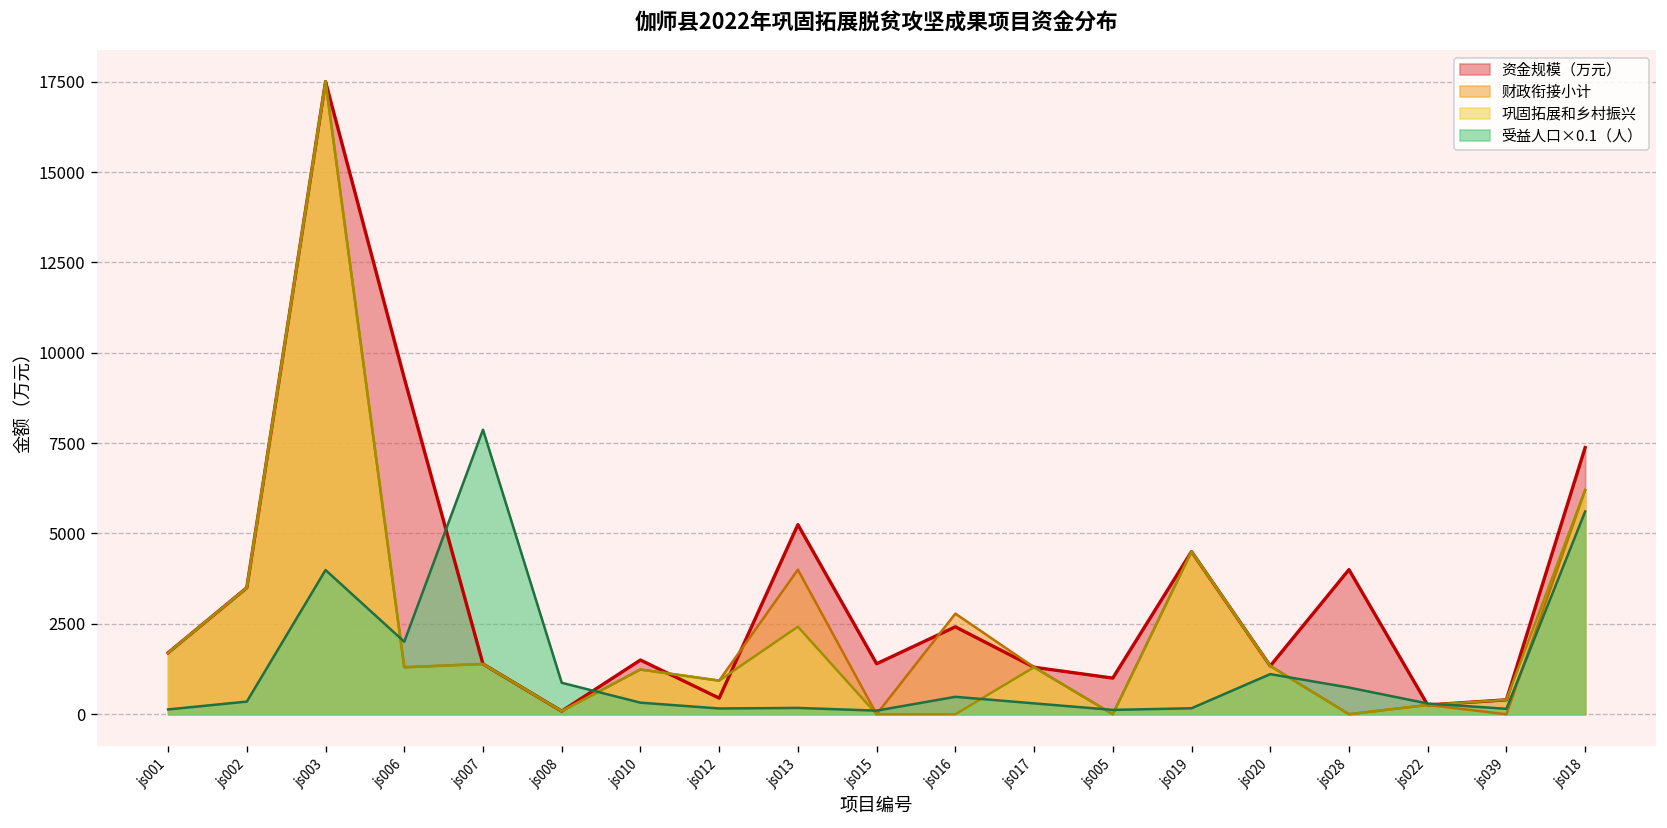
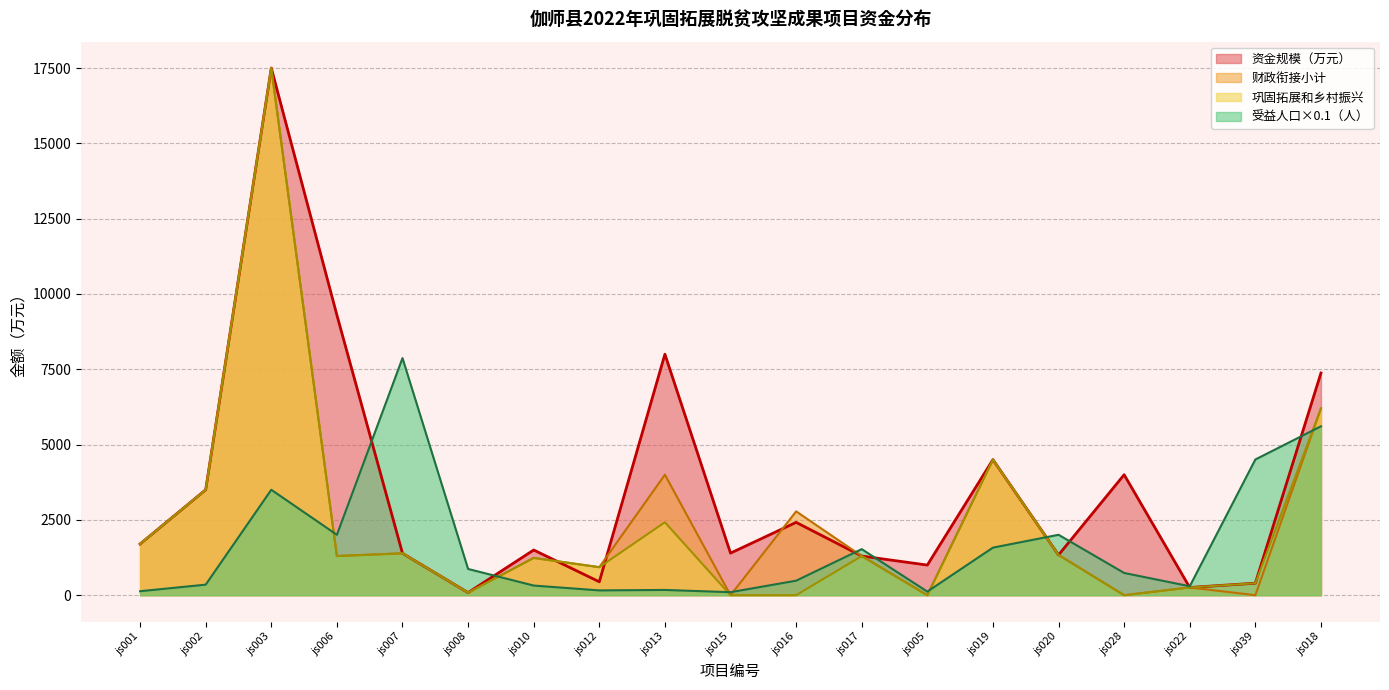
受益人口×0.1（人）, js003: 4000 -> 3500
资金规模（万元）, js013: 5200 -> 8000
受益人口×0.1（人）, js017: 300 -> 1500
受益人口×0.1（人）, js019: 200 -> 1600
受益人口×0.1（人）, js020: 1100 -> 2000
受益人口×0.1（人）, js039: 200 -> 4500
